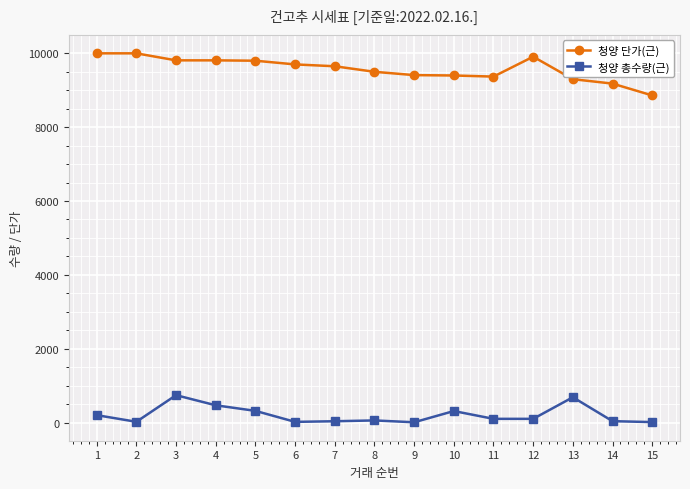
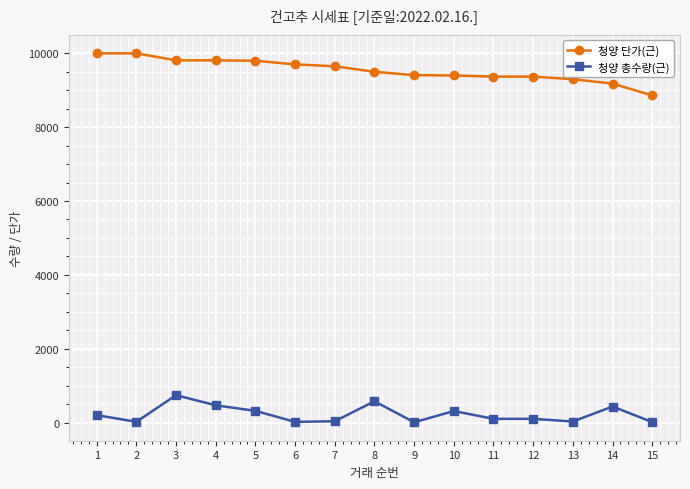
청양 총수량(근), 8: 100 -> 600
청양 단가(근), 12: 9900 -> 9400
청양 총수량(근), 13: 700 -> 0
청양 총수량(근), 14: 0 -> 400
